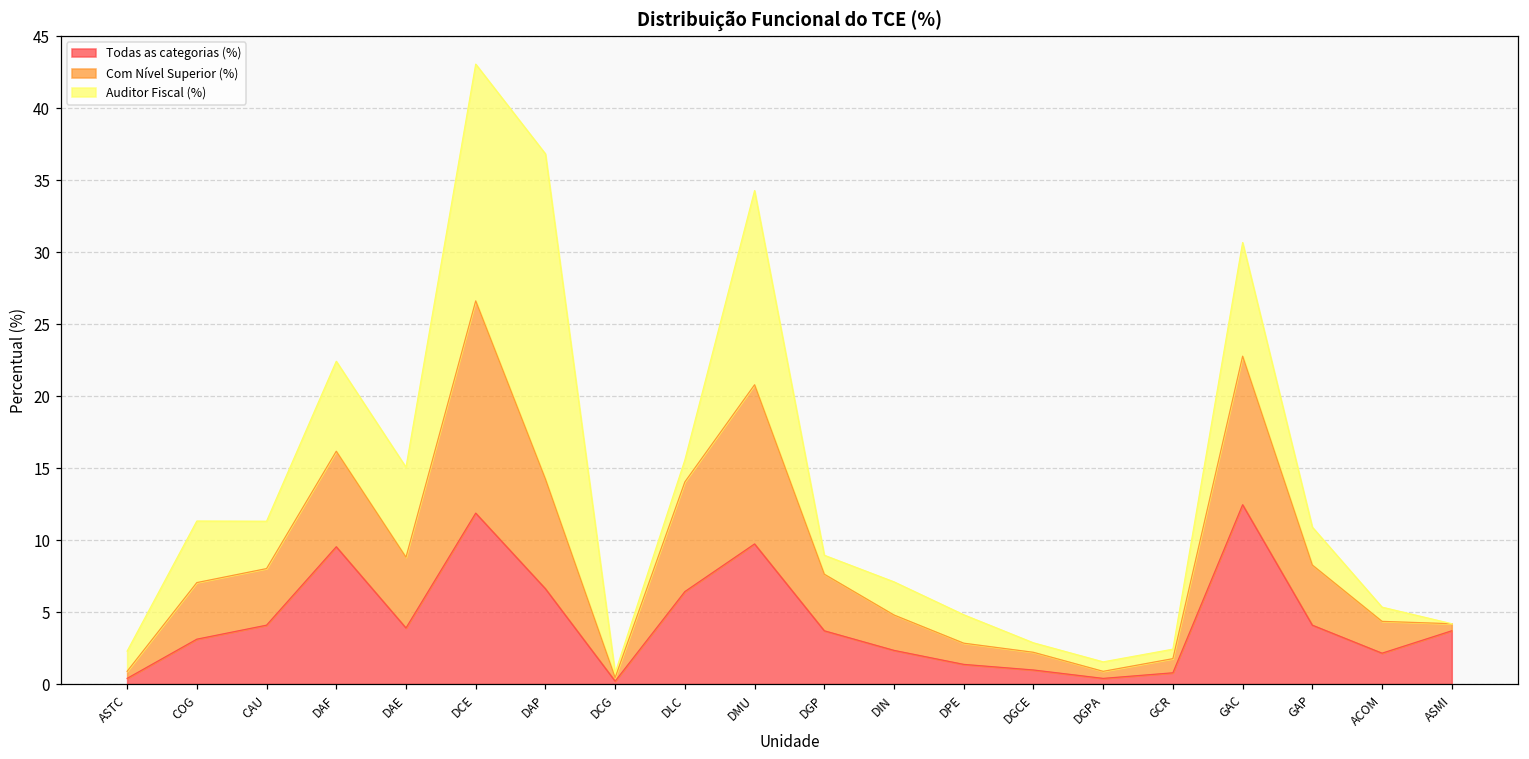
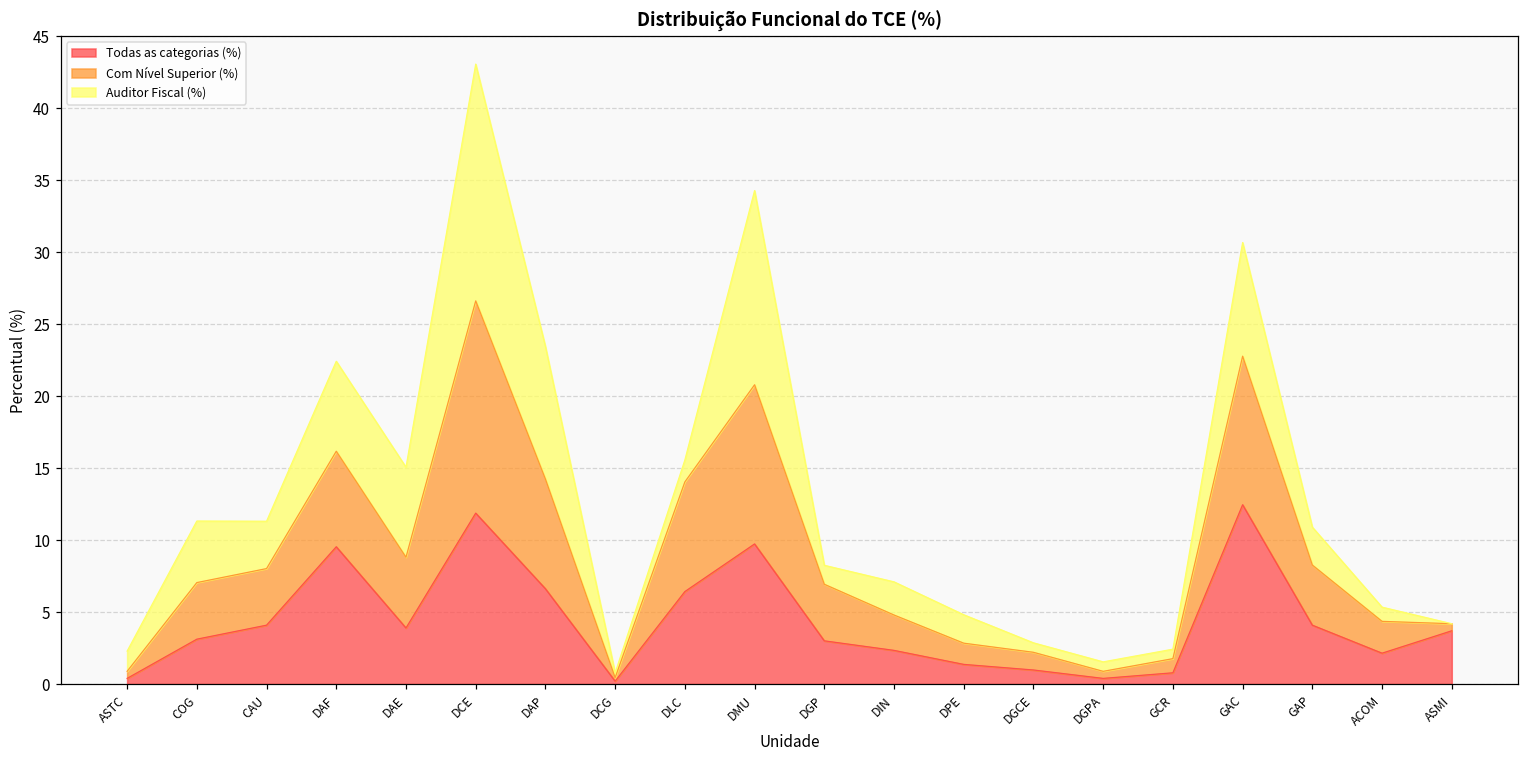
Auditor Fiscal (%), DAP: 22.6 -> 9.2
Todas as categorias (%), DGP: 3.7 -> 3.0
